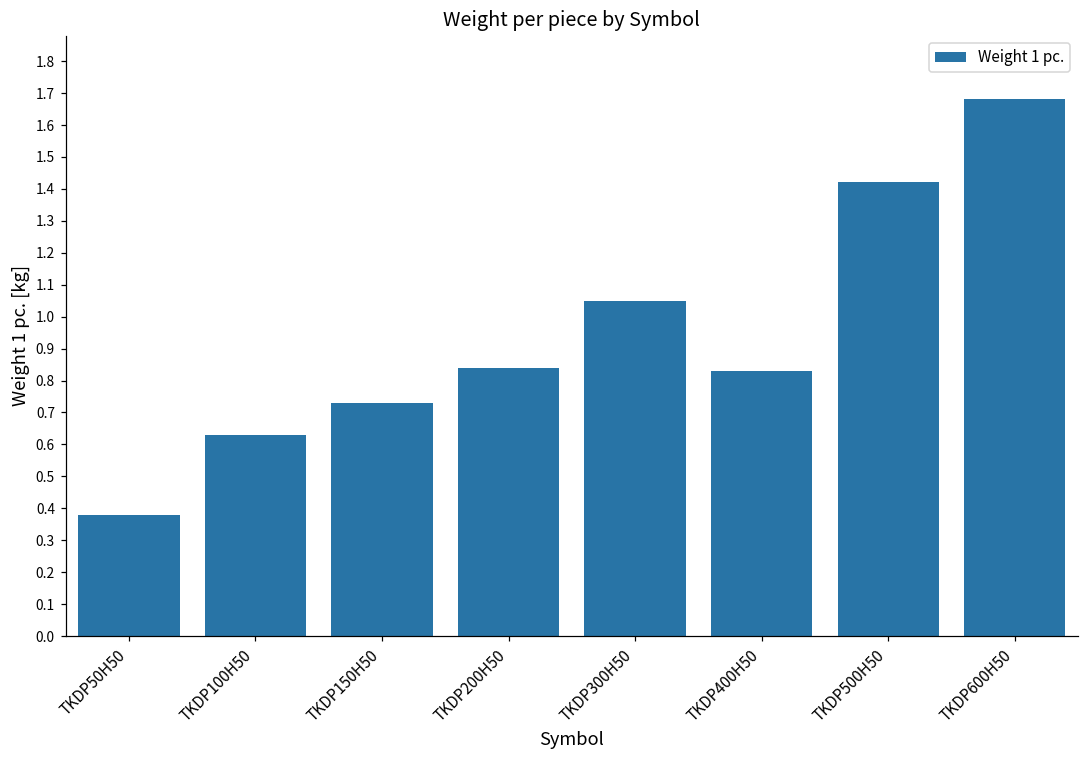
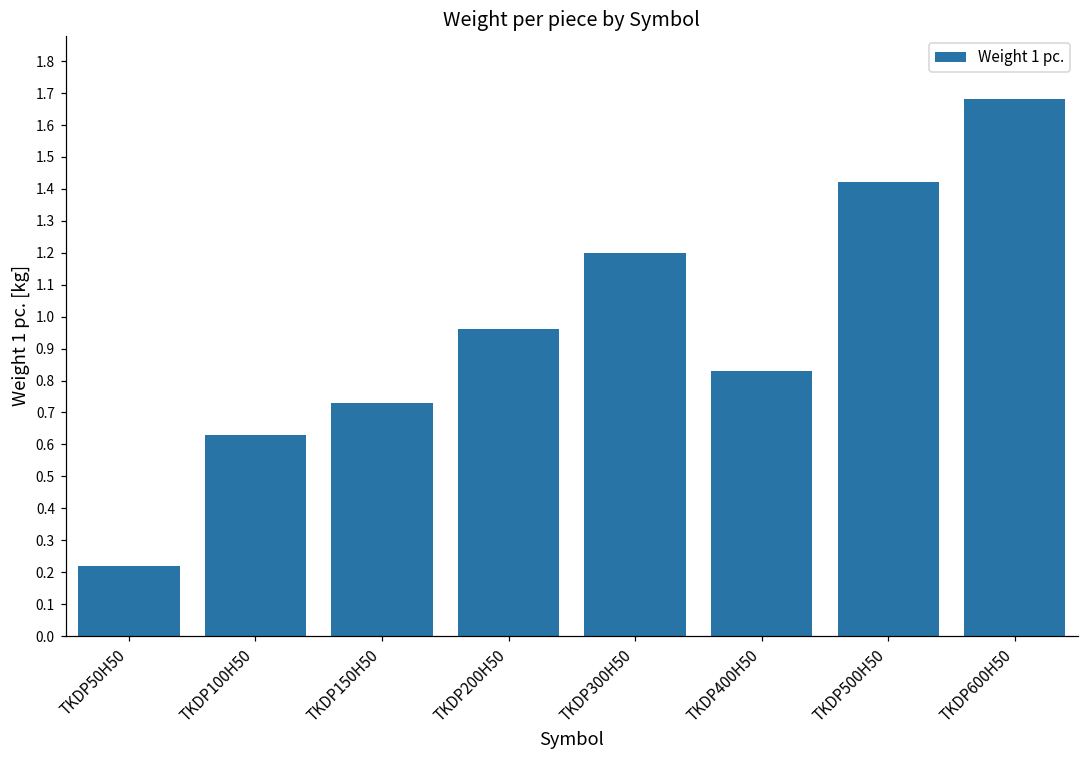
TKDP50H50: 0.38 -> 0.22
TKDP200H50: 0.84 -> 0.96
TKDP300H50: 1.05 -> 1.20
